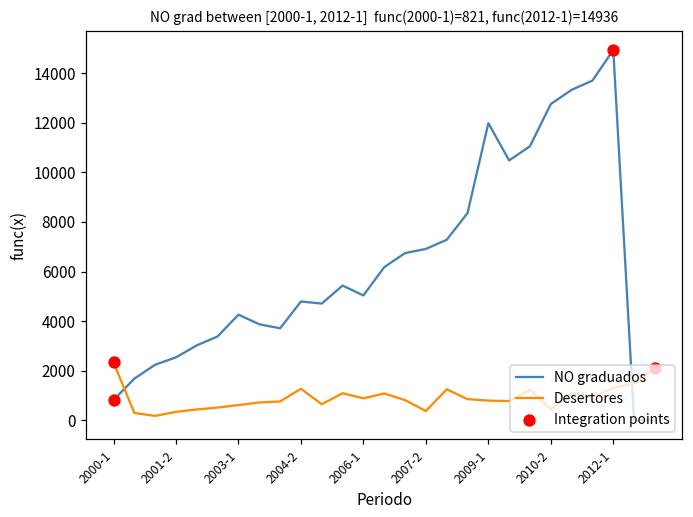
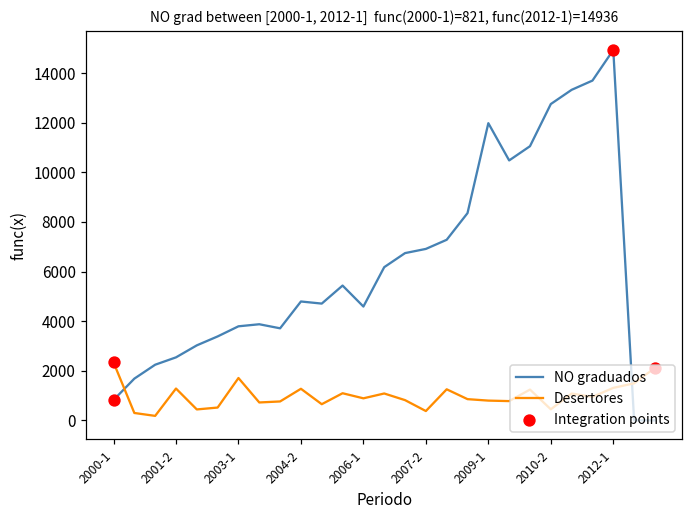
Desertores, 2001-2: 300 -> 1300
NO graduados, 2003-1: 4300 -> 3800
Desertores, 2003-1: 600 -> 1700
NO graduados, 2006-1: 5000 -> 4600
